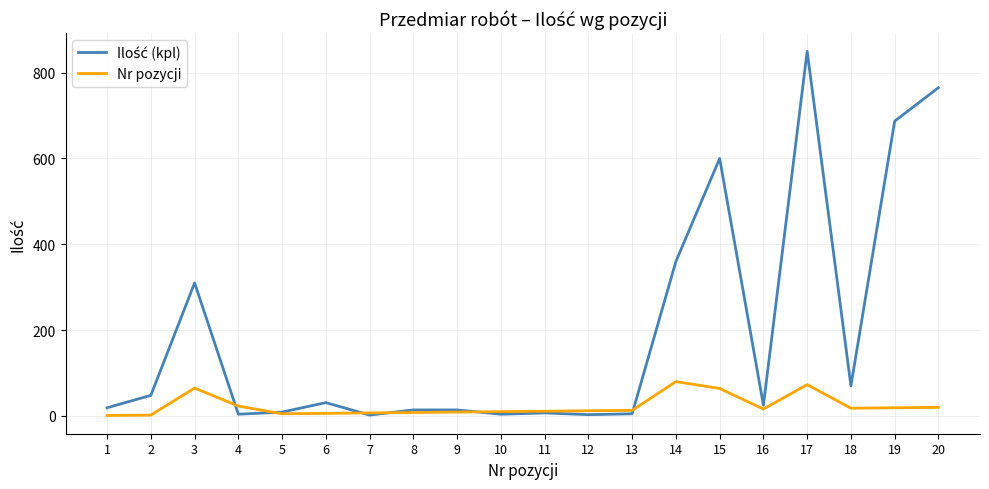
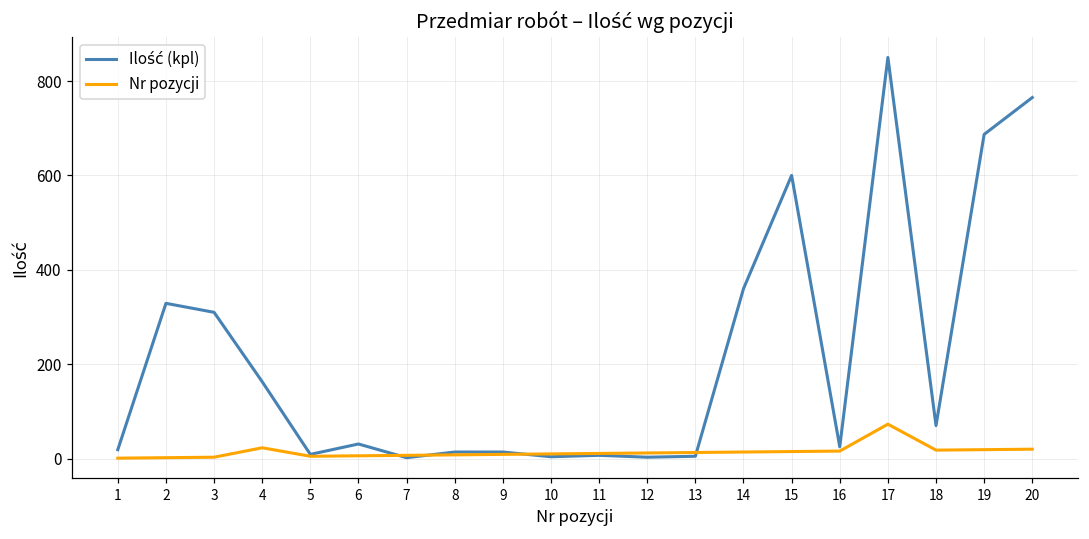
Ilość (kpl), 2: 50 -> 330
Nr pozycji, 3: 70 -> 0
Ilość (kpl), 4: 0 -> 160
Nr pozycji, 14: 80 -> 10
Nr pozycji, 15: 60 -> 20
